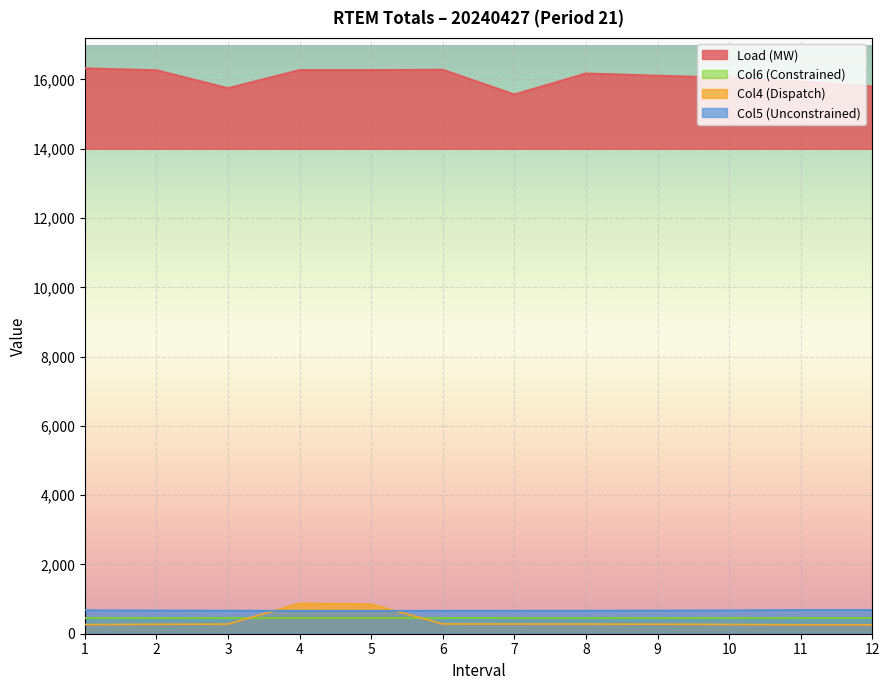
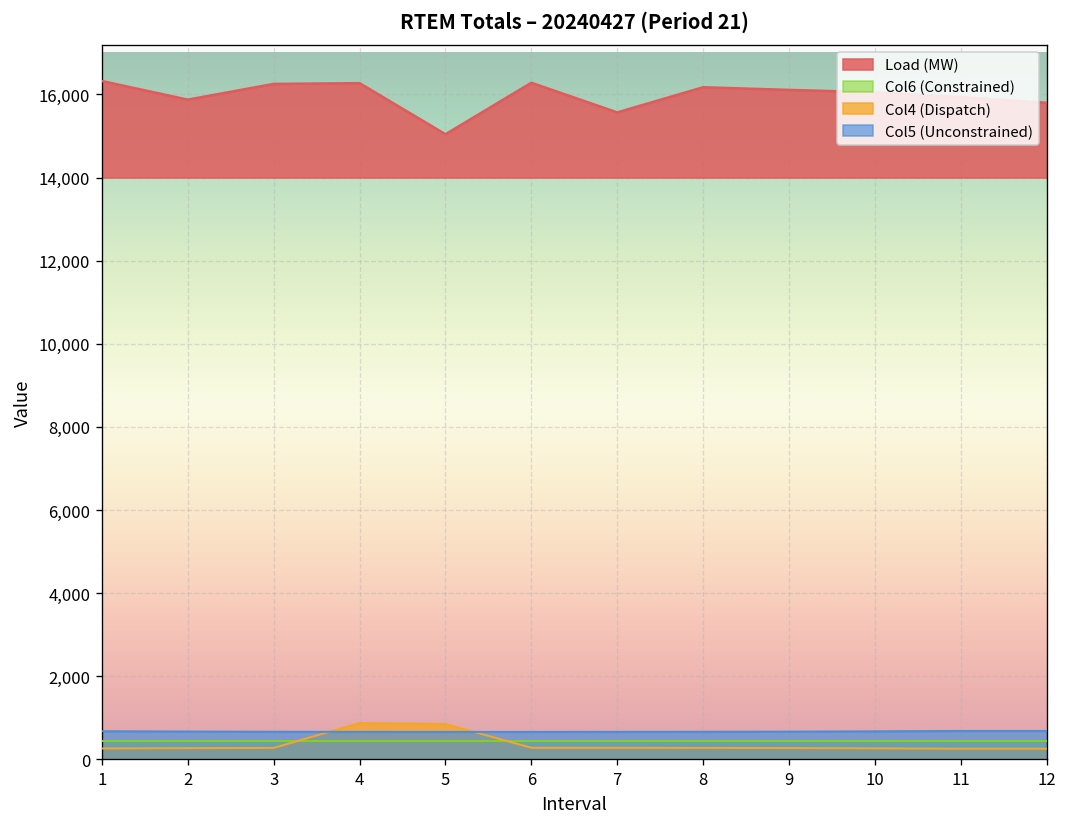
Load (MW), 2: 16,300 -> 15,900
Load (MW), 3: 15,700 -> 16,300
Load (MW), 5: 16,300 -> 15,000
